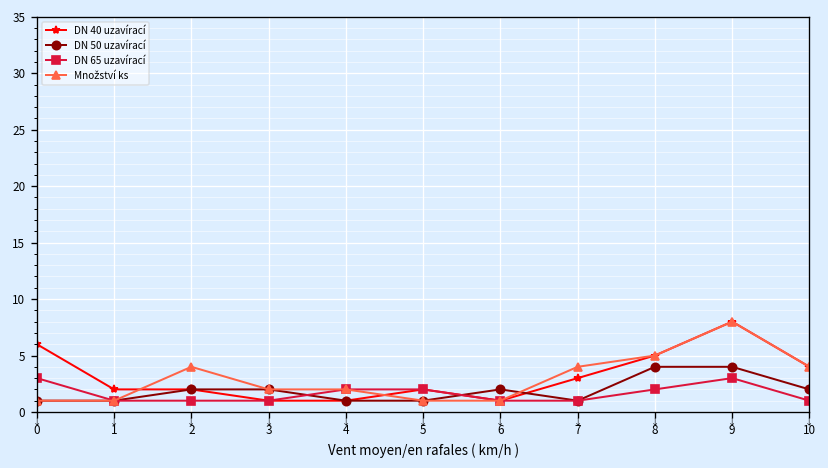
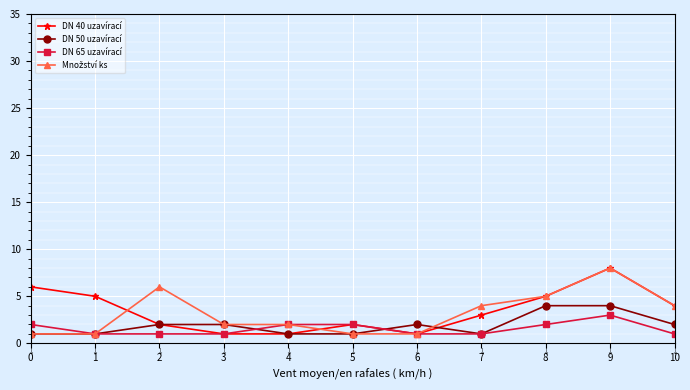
DN 65 uzavírací, 0: 3 -> 2
DN 40 uzavírací, 1: 2 -> 5
Množství ks, 2: 4 -> 6
